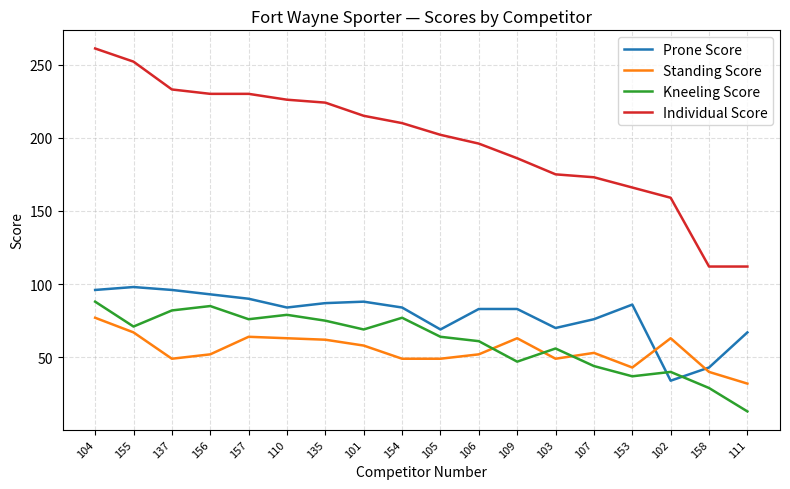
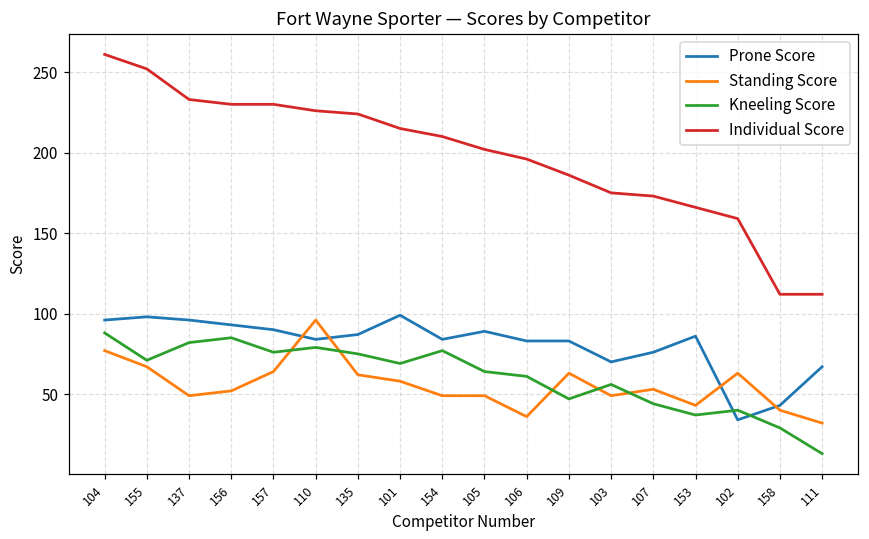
Standing Score, 110: 63 -> 96
Prone Score, 101: 88 -> 99
Prone Score, 105: 69 -> 89
Standing Score, 106: 52 -> 36
